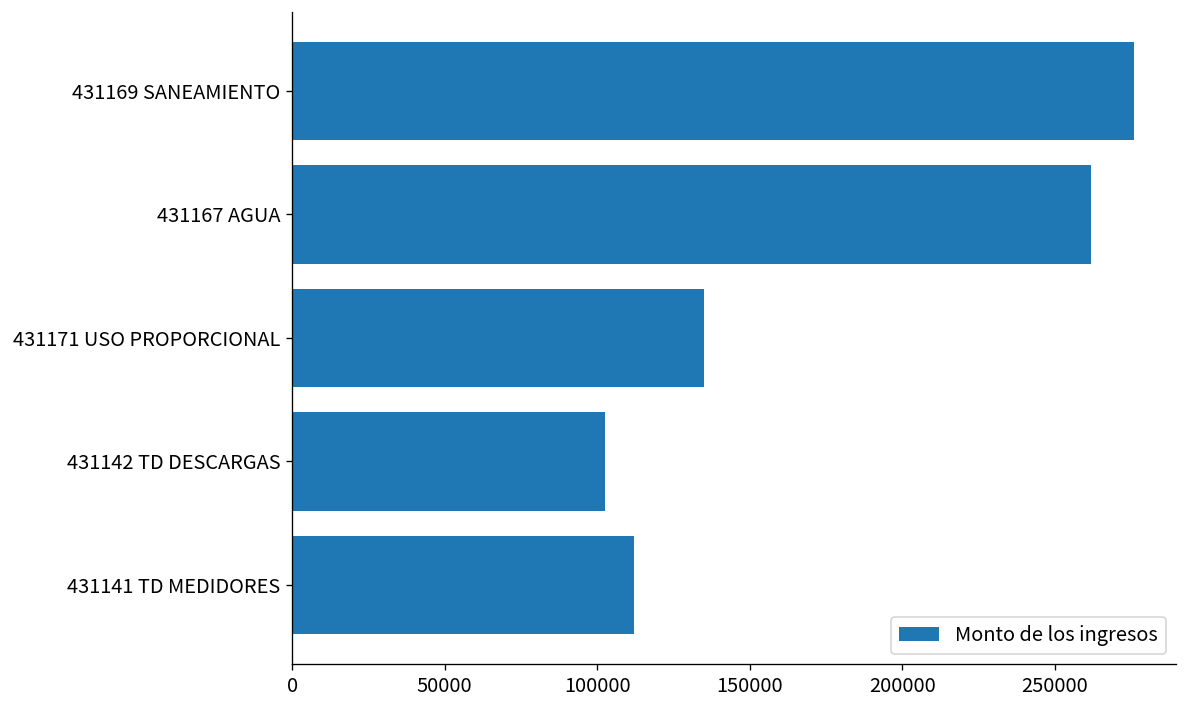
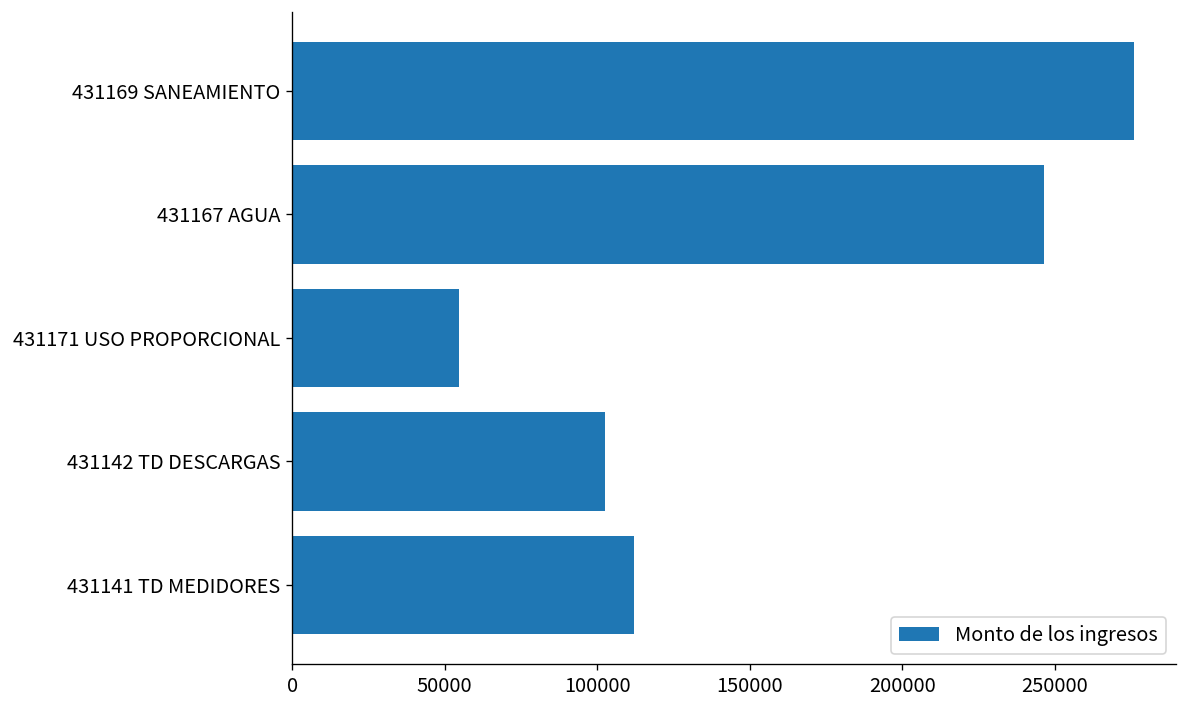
431167 AGUA: 262000 -> 247000
431171 USO PROPORCIONAL: 135000 -> 55000
